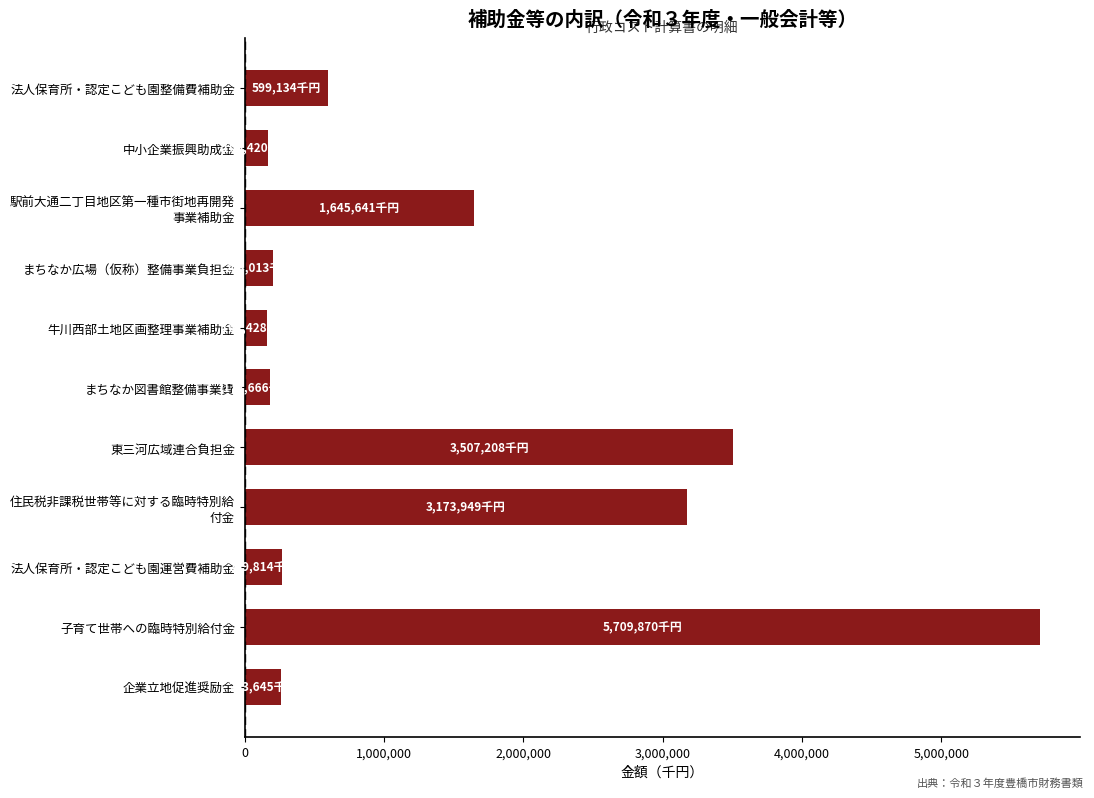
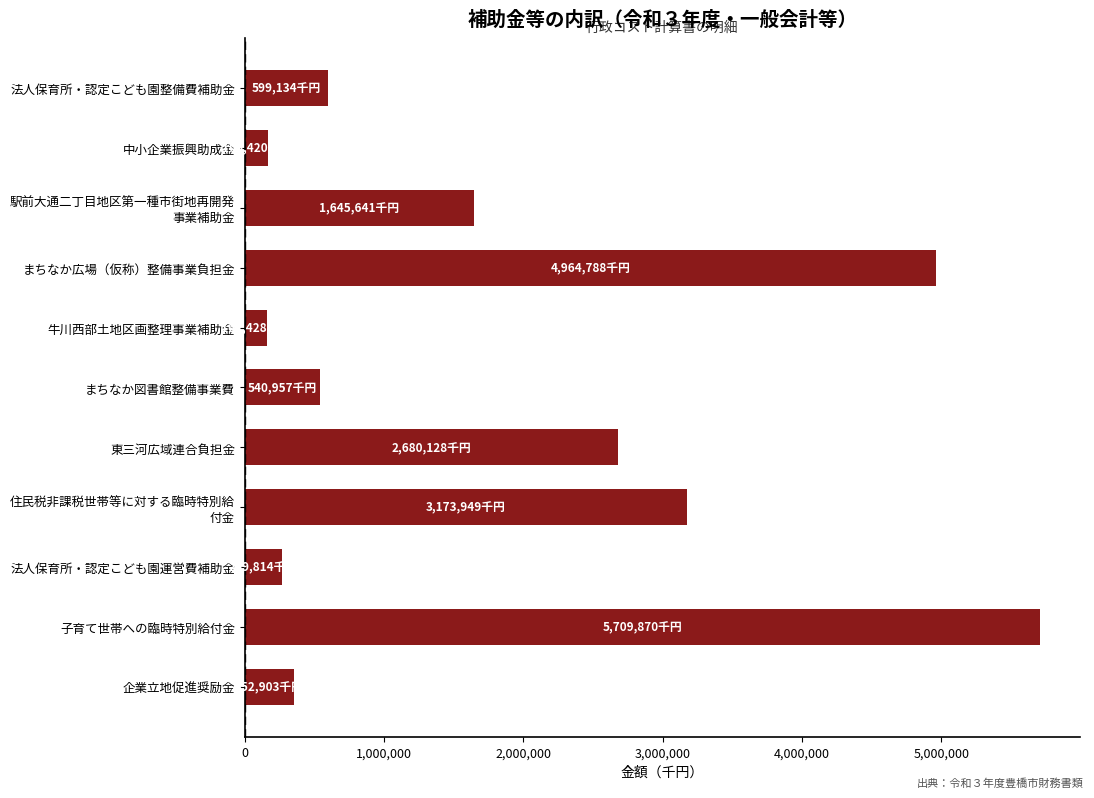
まちなか広場（仮称）整備事業負担金: 200,000 -> 4,960,000
まちなか図書館整備事業費: 180,000 -> 540,000
東三河広域連合負担金: 3,507,208 -> 2,680,128
企業立地促進奨励金: 263,645 -> 352,903
